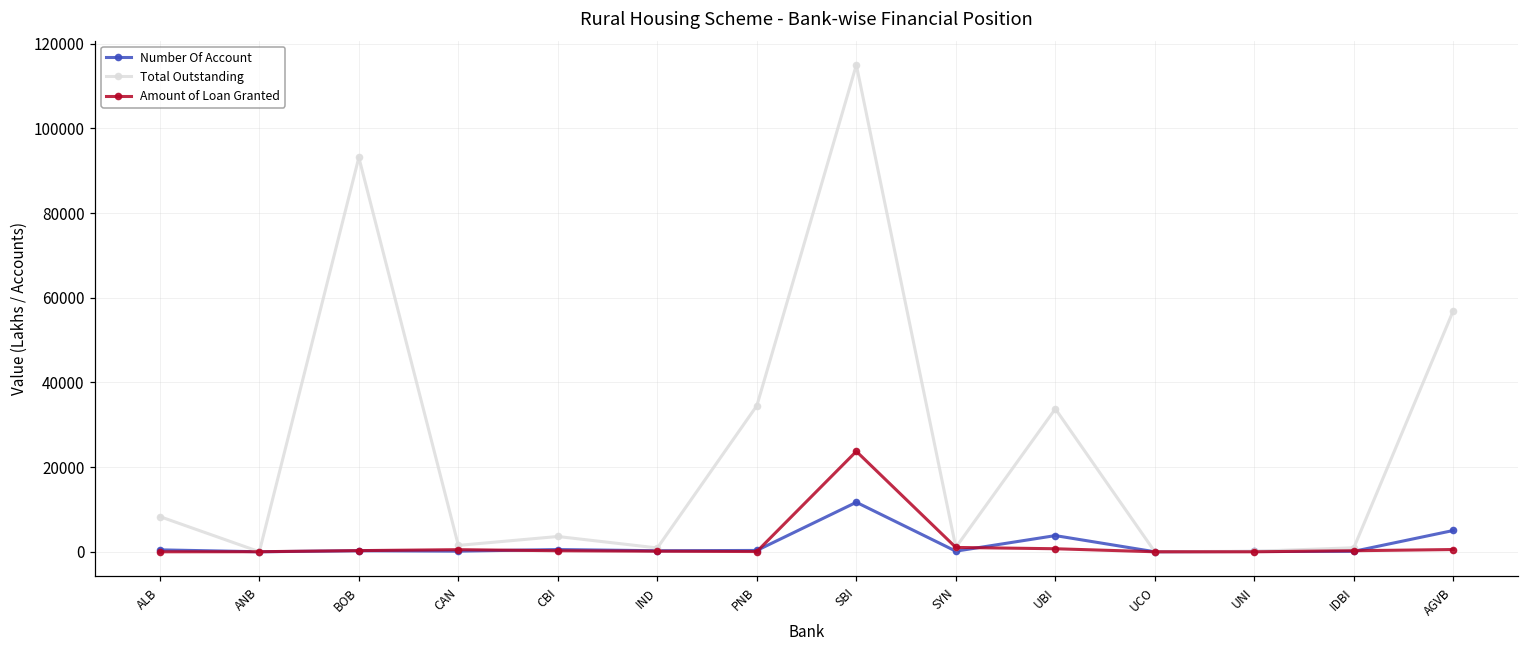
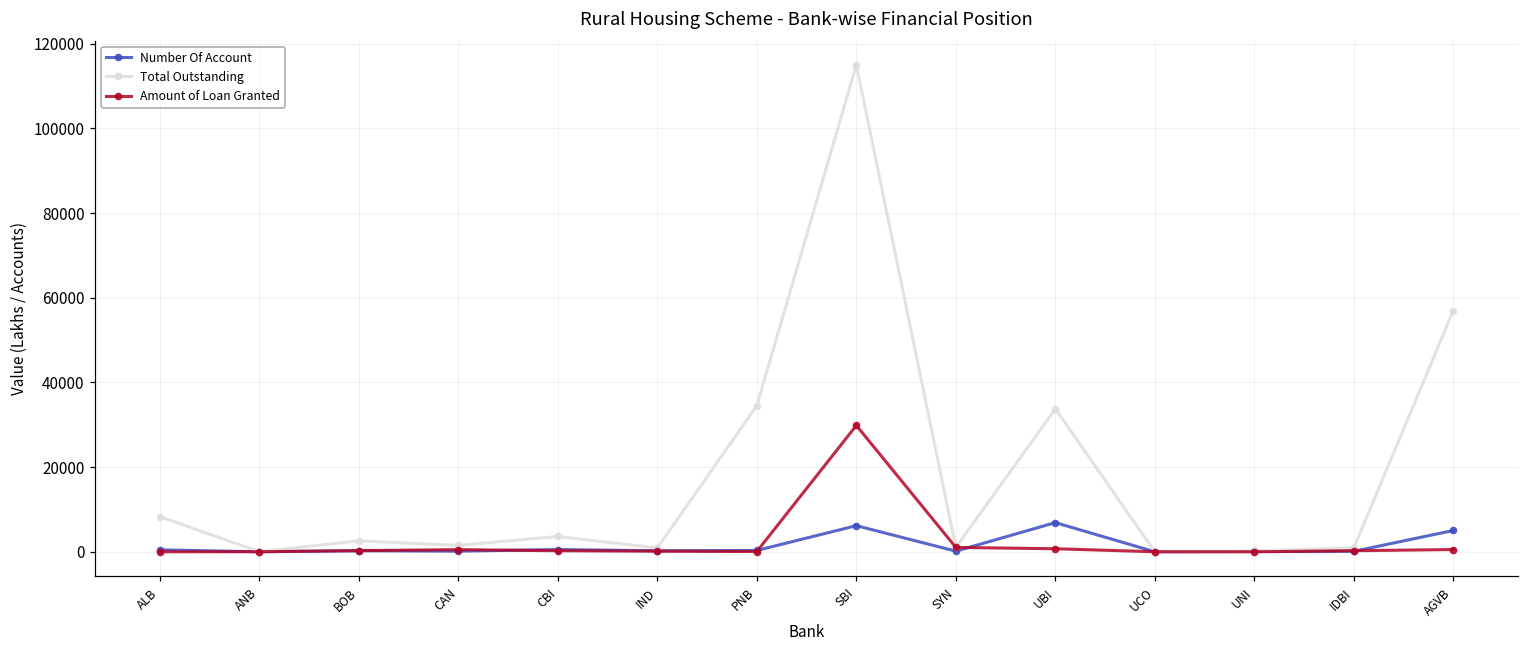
Total Outstanding, BOB: 93000 -> 3000
Number Of Account, SBI: 12000 -> 6000
Amount of Loan Granted, SBI: 24000 -> 30000
Number Of Account, UBI: 4000 -> 7000
